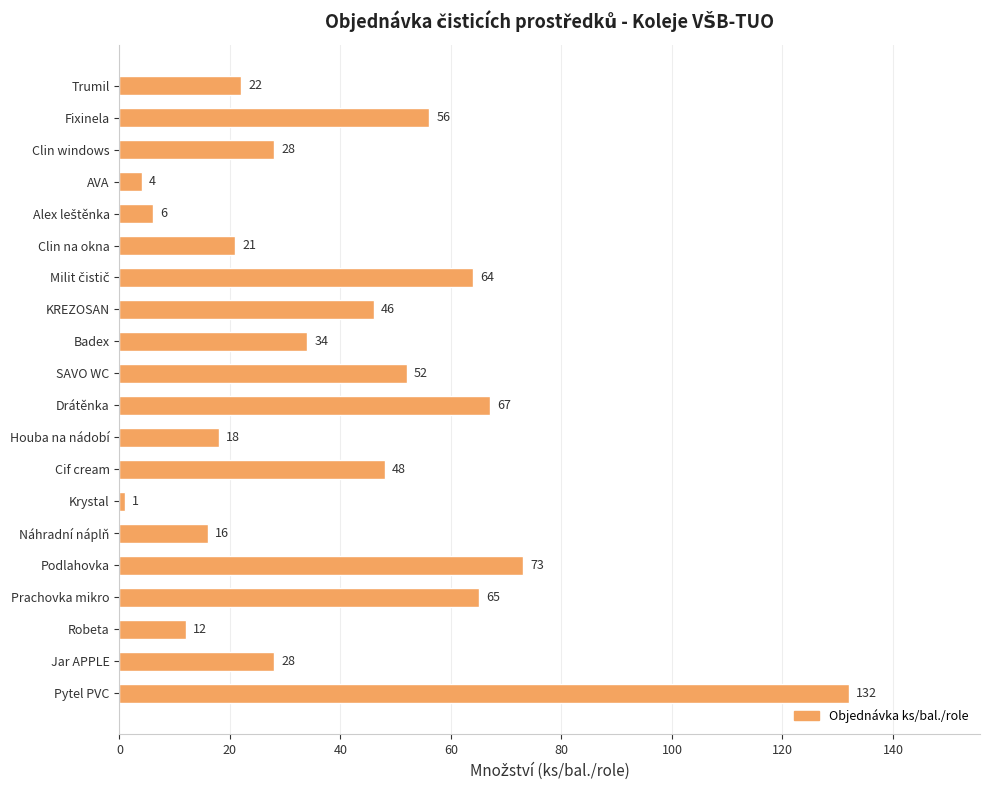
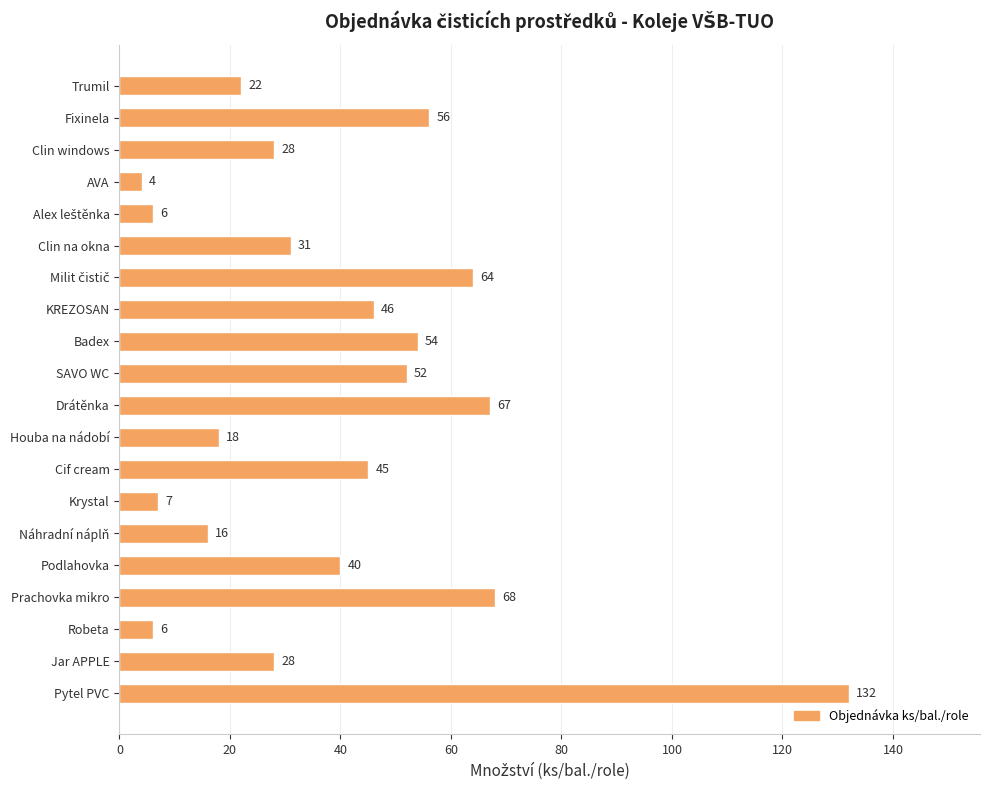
Clin na okna: 21 -> 31
Badex: 34 -> 54
Cif cream: 48 -> 45
Krystal: 1 -> 7
Podlahovka: 73 -> 40
Prachovka mikro: 65 -> 68
Robeta: 12 -> 6
